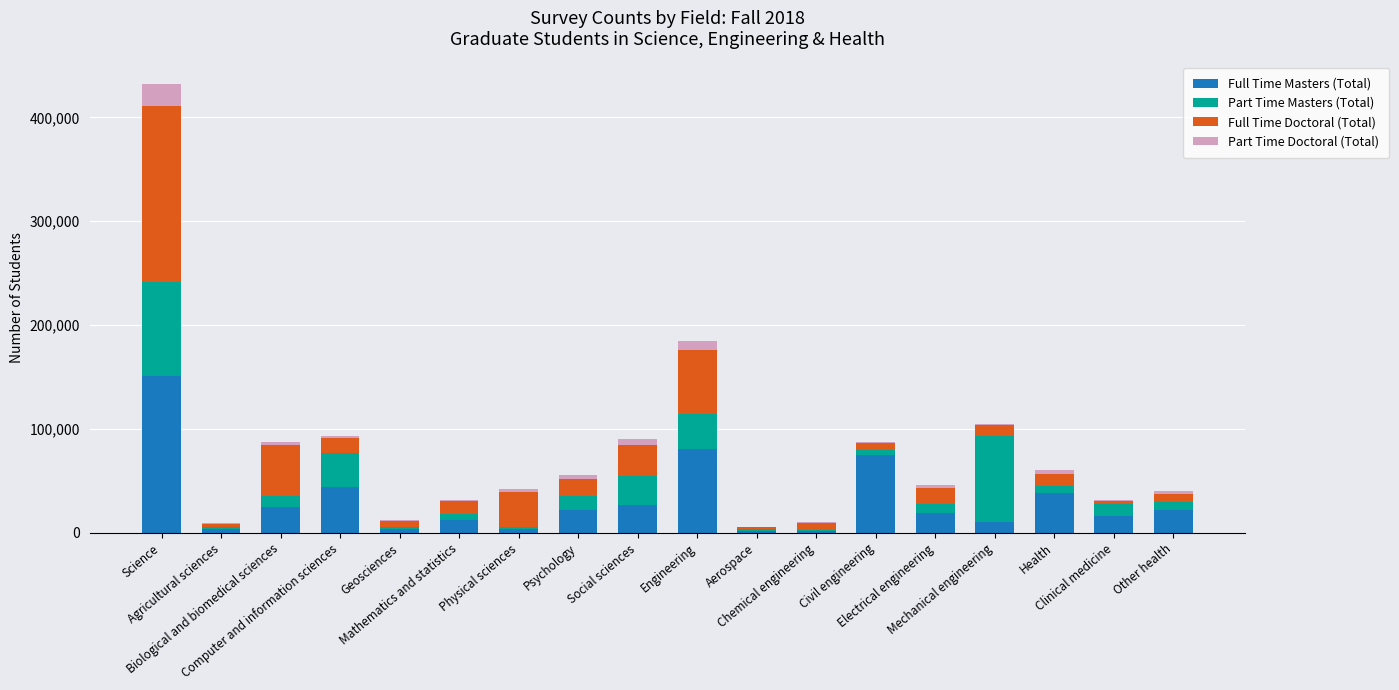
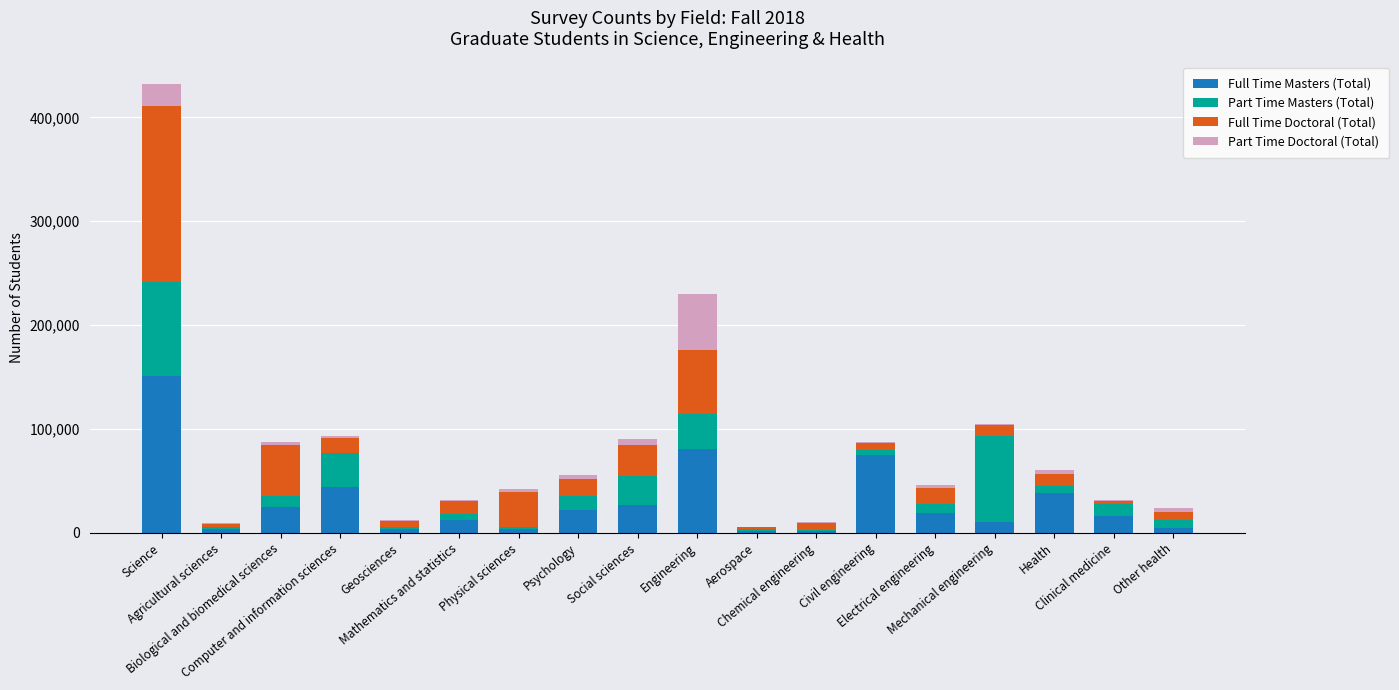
Part Time Doctoral (Total), Engineering: 9,000 -> 54,000
Full Time Masters (Total), Other health: 22,000 -> 5,000
